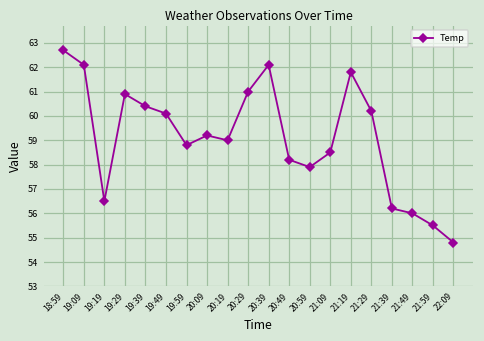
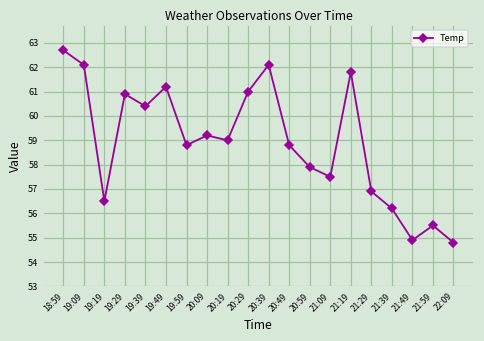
19:49: 60.1 -> 61.2
20:49: 58.2 -> 58.8
21:09: 58.5 -> 57.5
21:29: 60.2 -> 56.9
21:49: 56.0 -> 54.9
